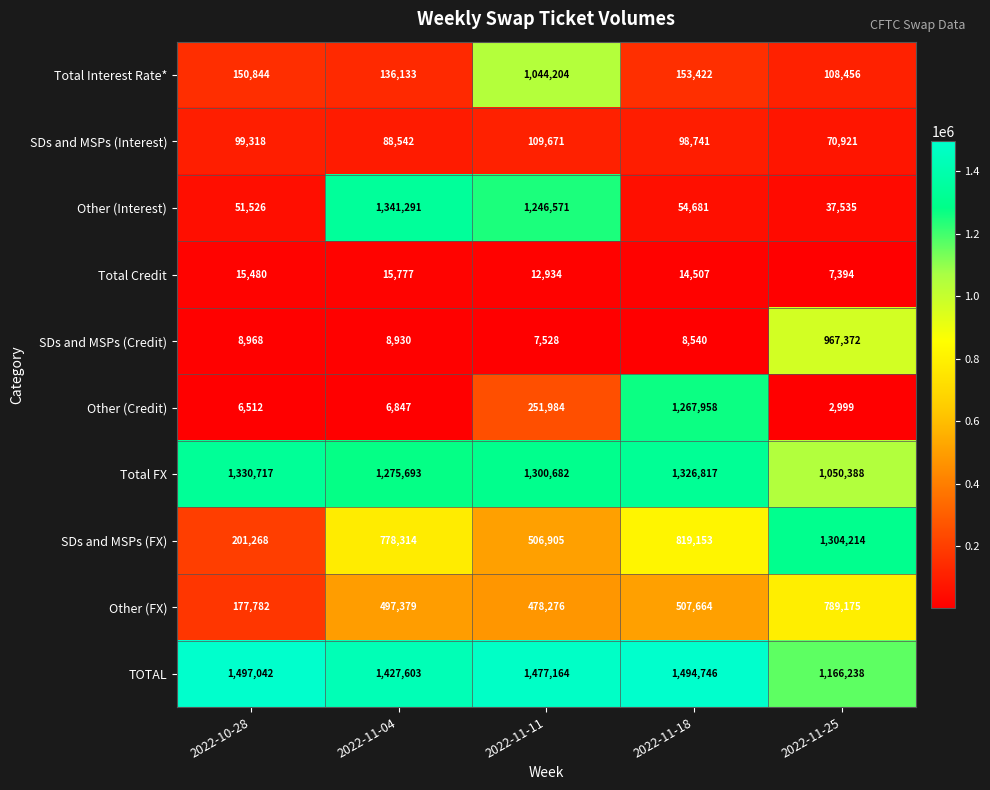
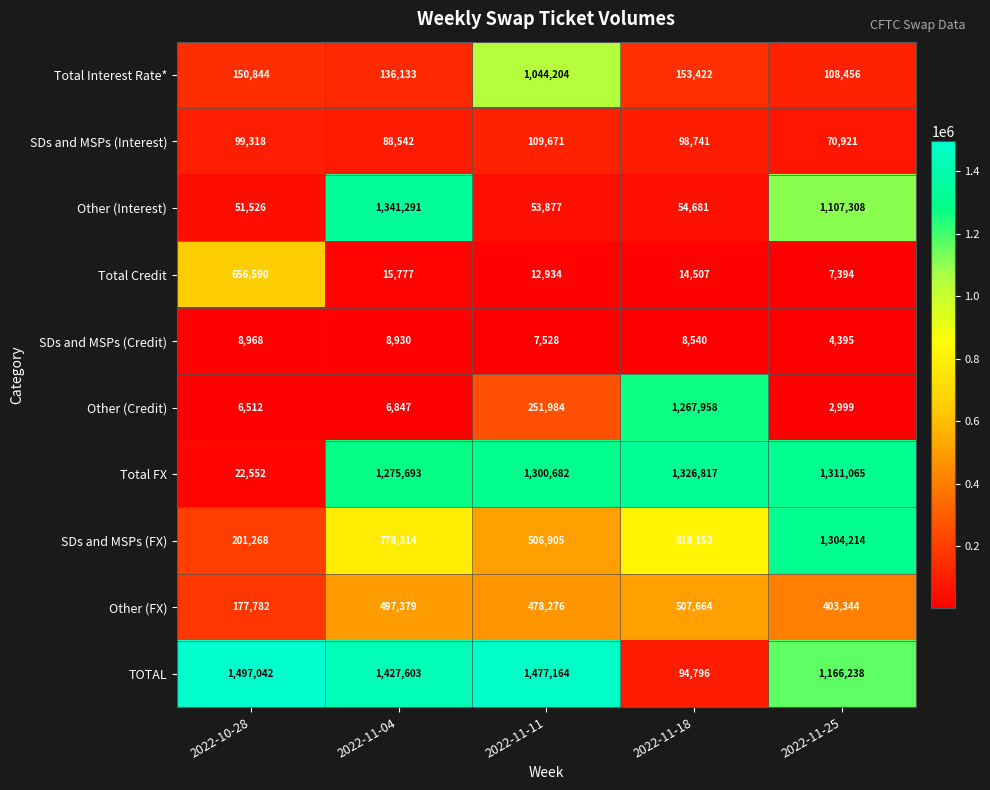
Other (Interest), 2022-11-11: 1,246,571 -> 53,877
Other (Interest), 2022-11-25: 37,535 -> 1,107,308
Total Credit, 2022-10-28: 15,480 -> 656,590
SDs and MSPs (Credit), 2022-11-25: 967,372 -> 4,395
Total FX, 2022-10-28: 1,330,717 -> 22,552
Total FX, 2022-11-25: 1,050,388 -> 1,311,065
Other (FX), 2022-11-25: 789,175 -> 403,344
TOTAL, 2022-11-18: 1,494,746 -> 94,796
